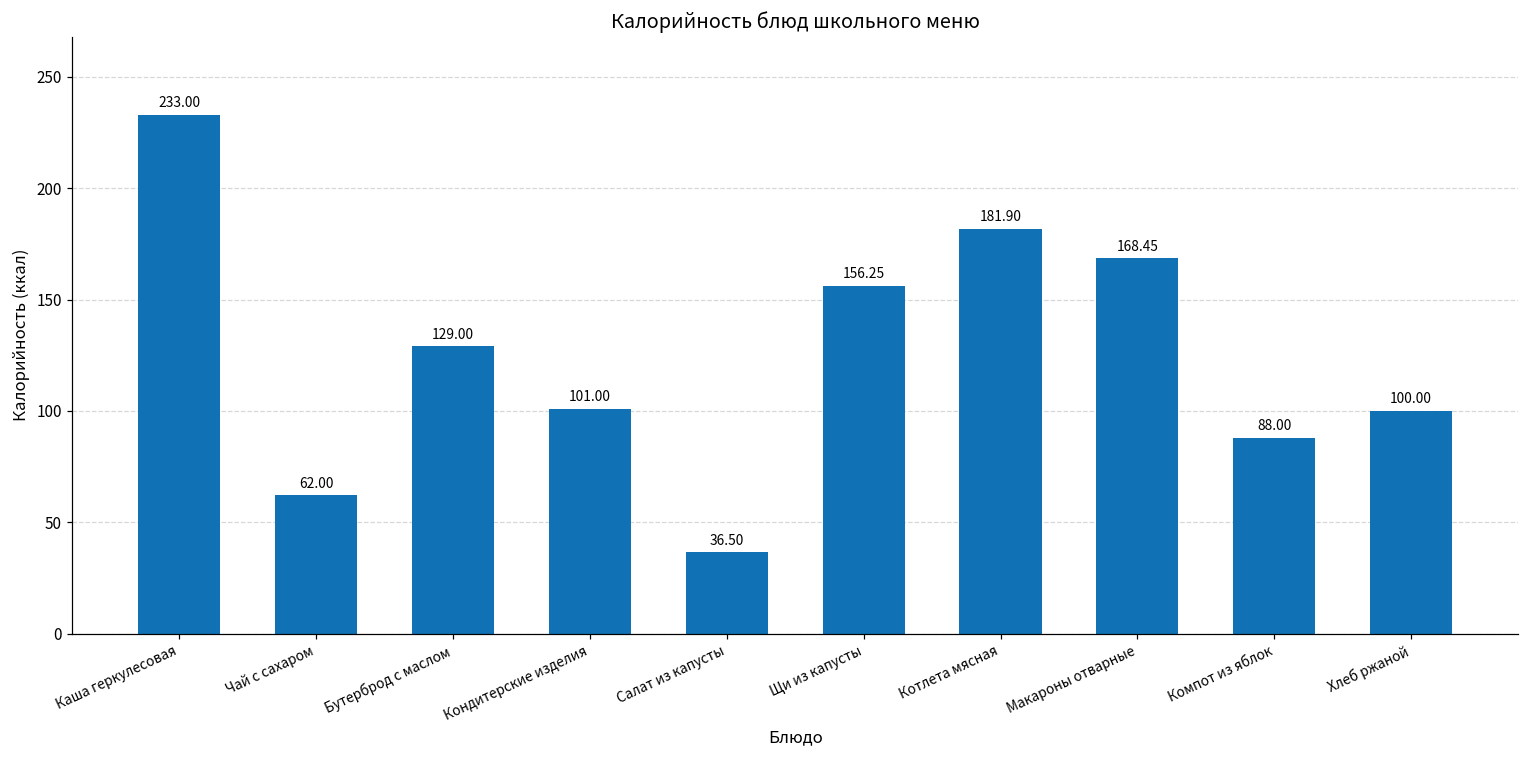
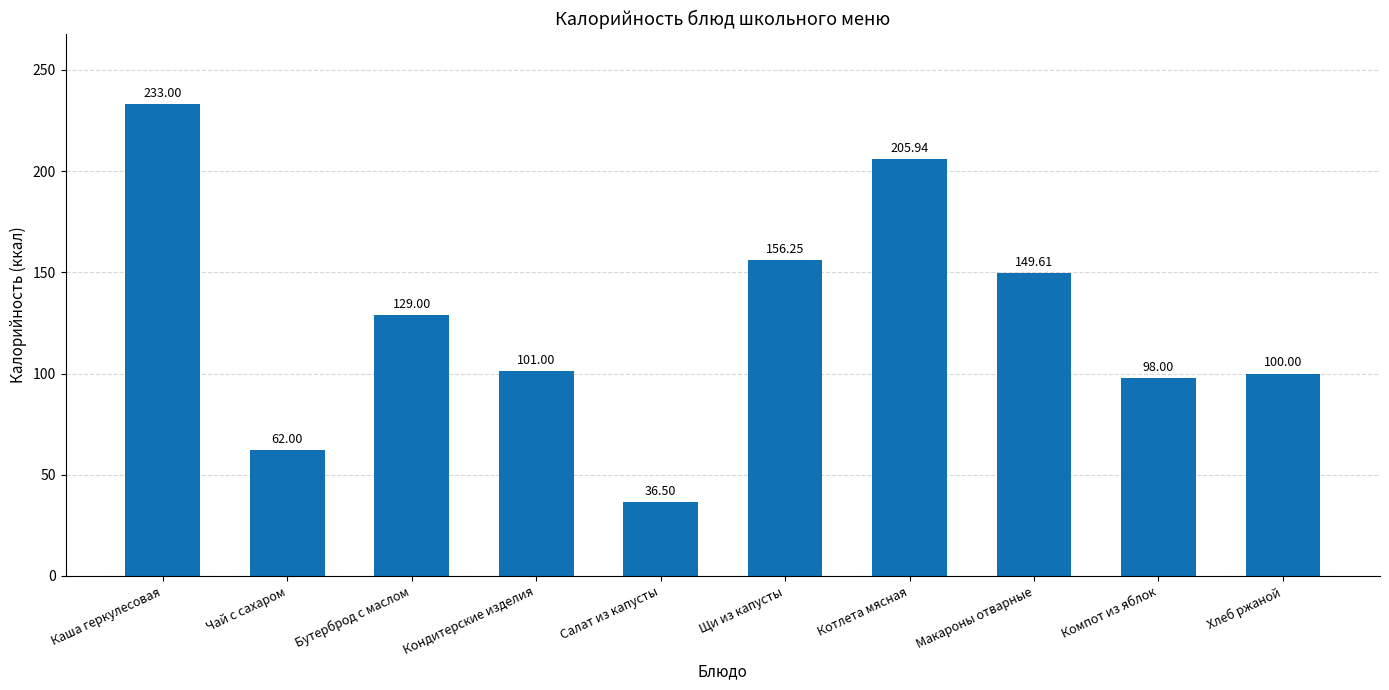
Котлета мясная: 181.90 -> 205.94
Макароны отварные: 168.45 -> 149.61
Компот из яблок: 88.00 -> 98.00
